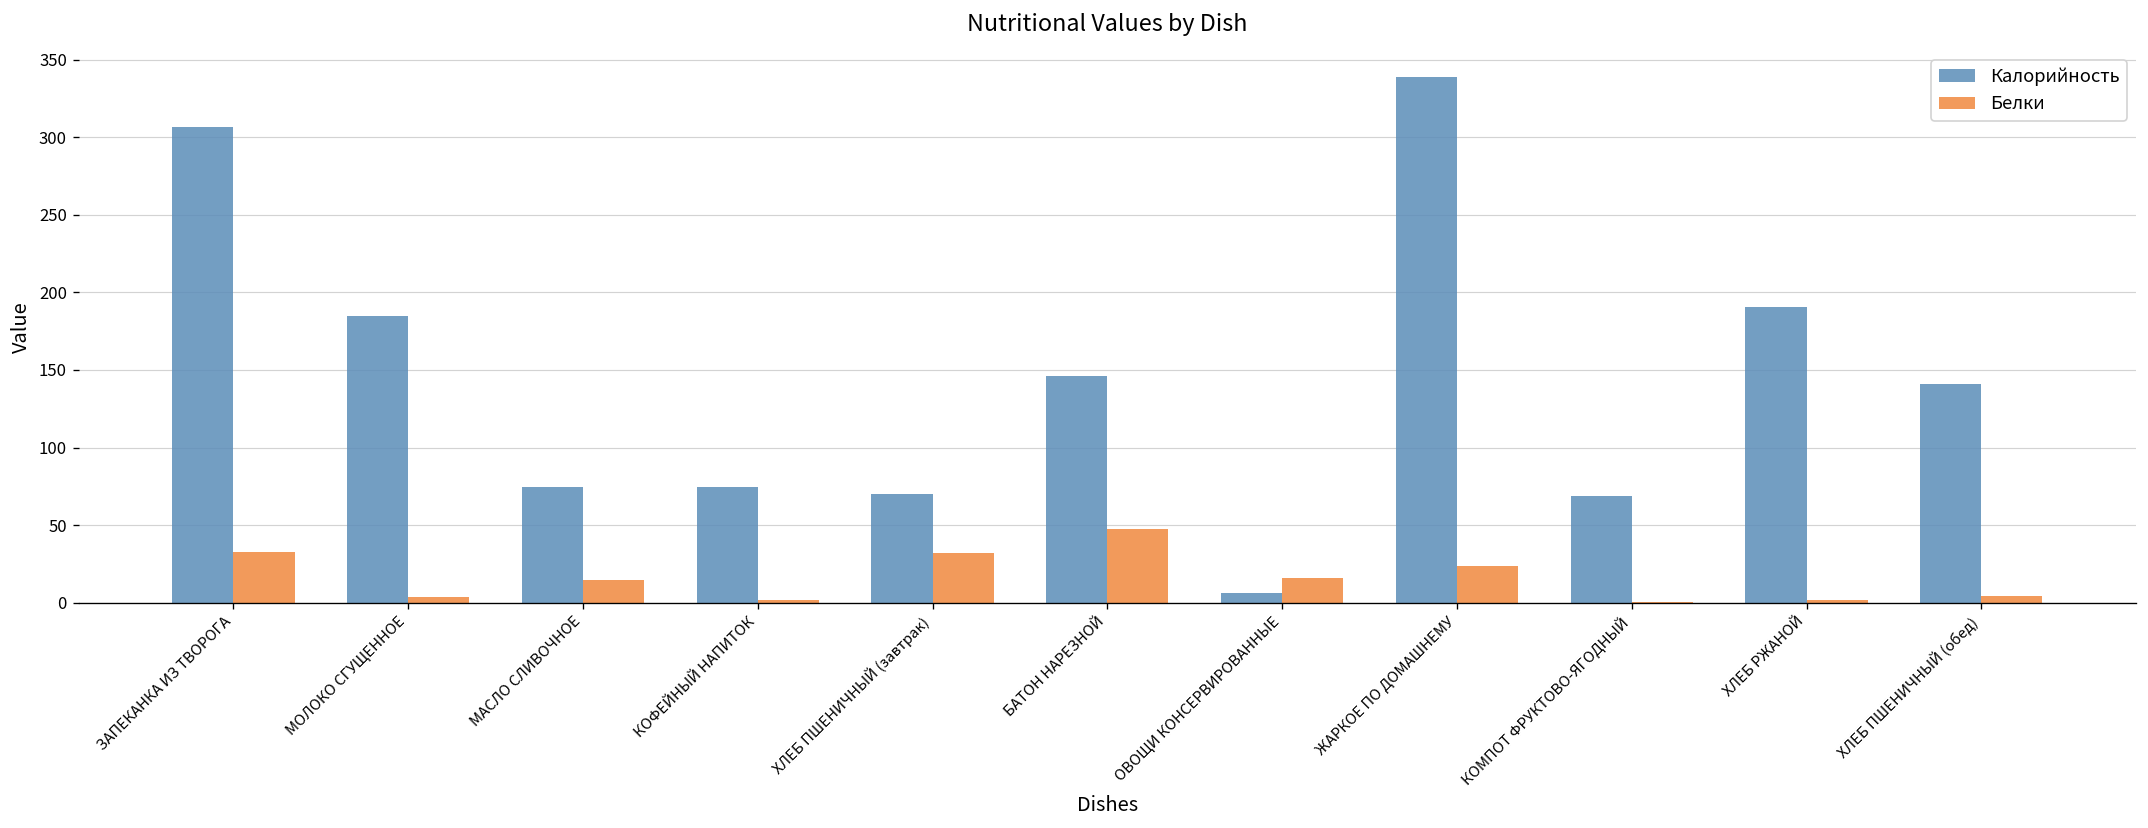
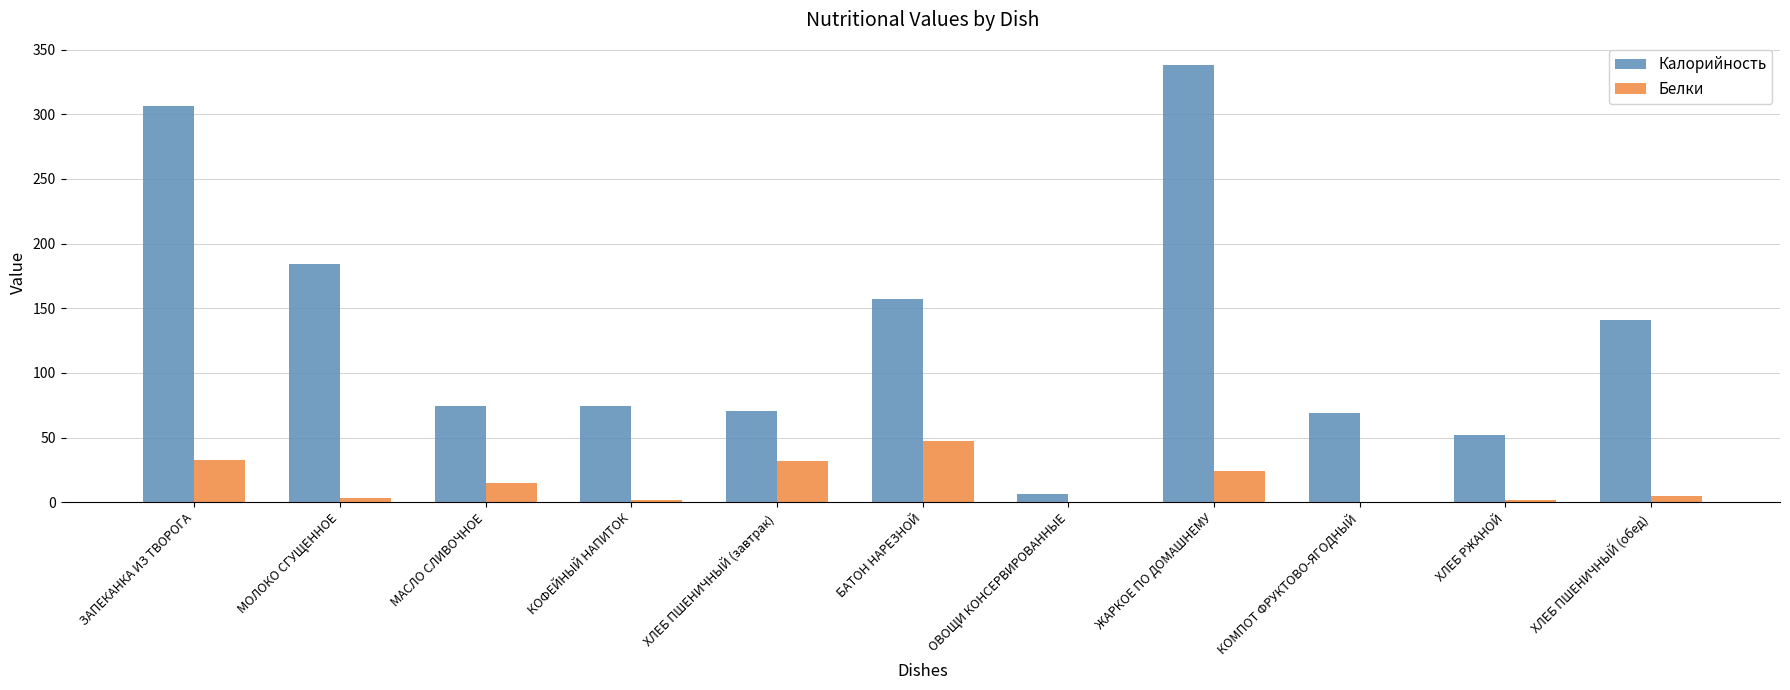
Калорийность, БАТОН НАРЕЗНОЙ: 146 -> 157
Белки, ОВОЩИ КОНСЕРВИРОВАННЫЕ: 16 -> 0
Калорийность, ХЛЕБ РЖАНОЙ: 191 -> 52
